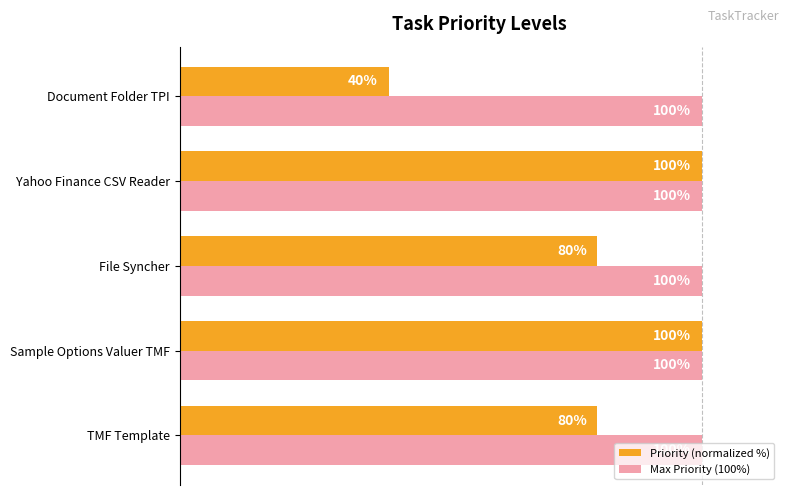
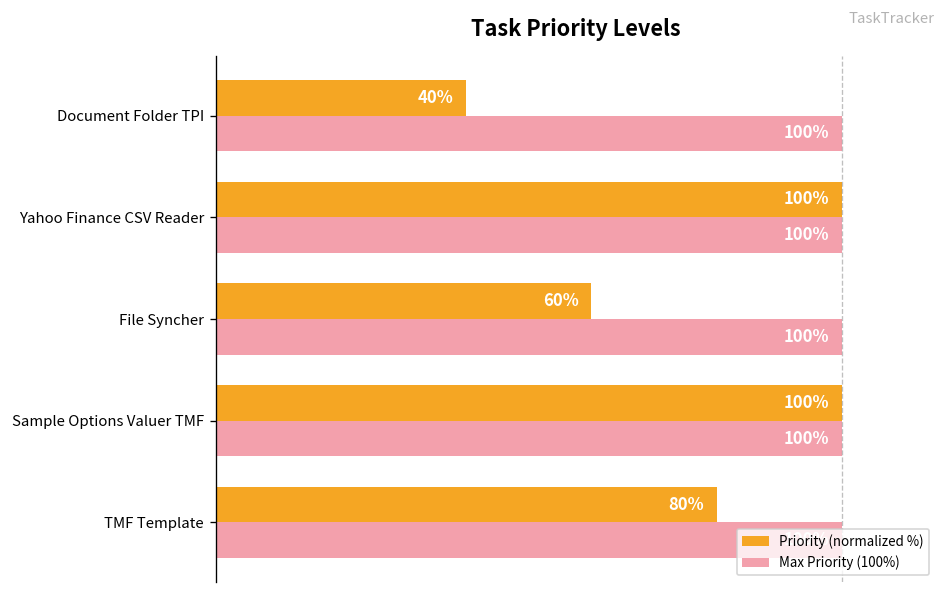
Priority (normalized %), File Syncher: 80% -> 60%
